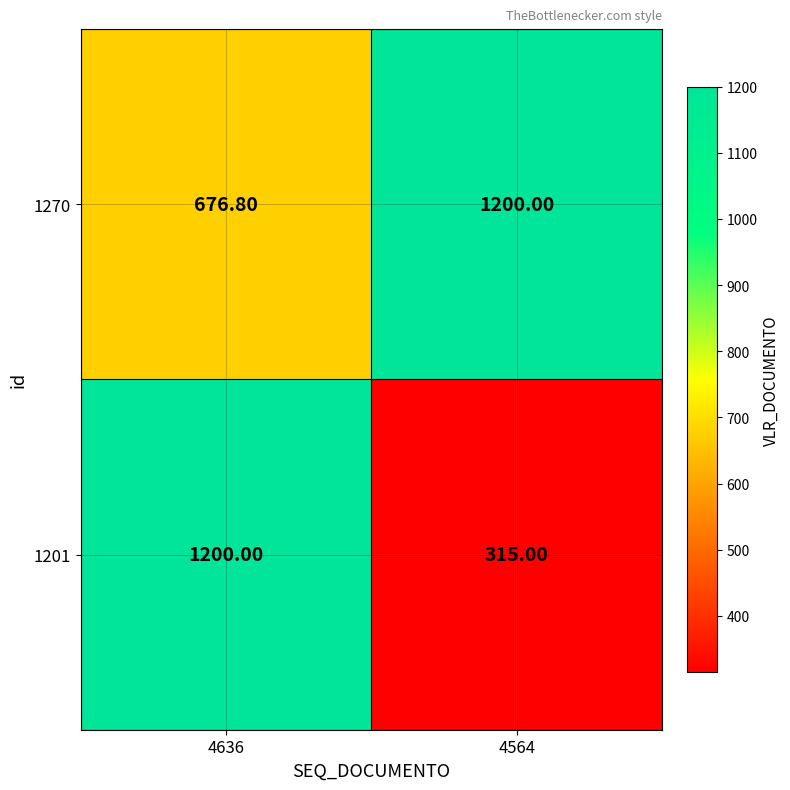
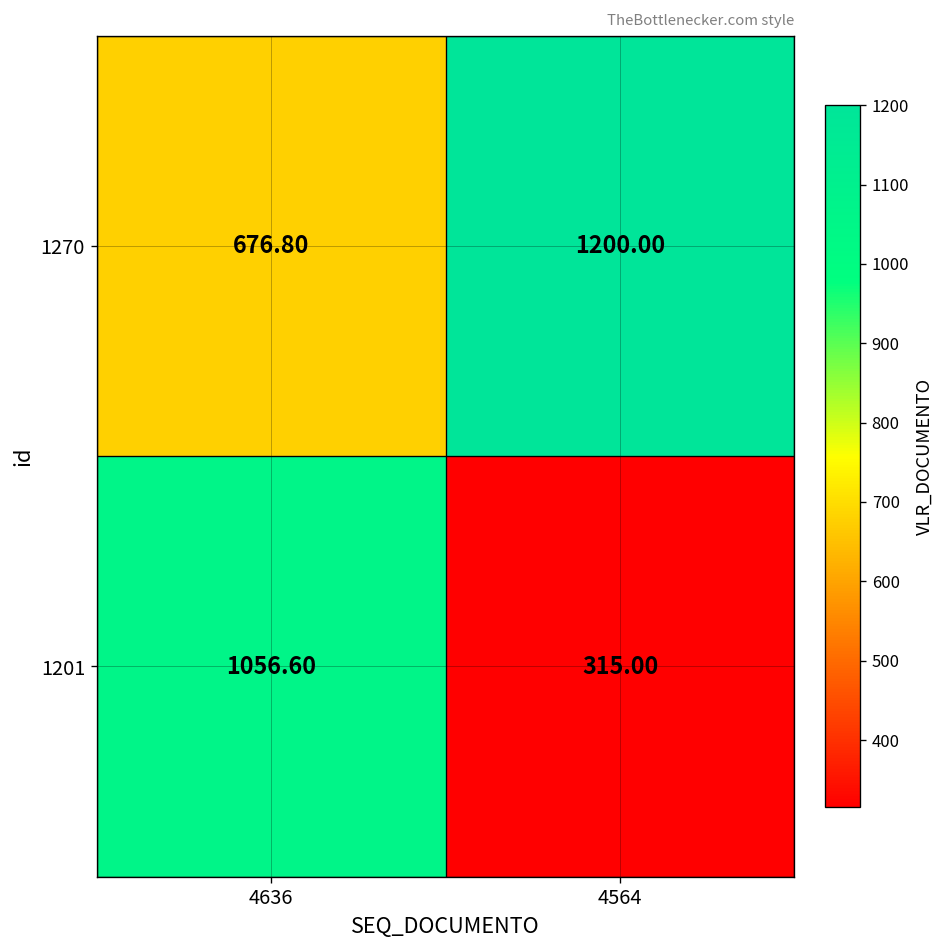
1201, 4636: 1200.00 -> 1056.60
